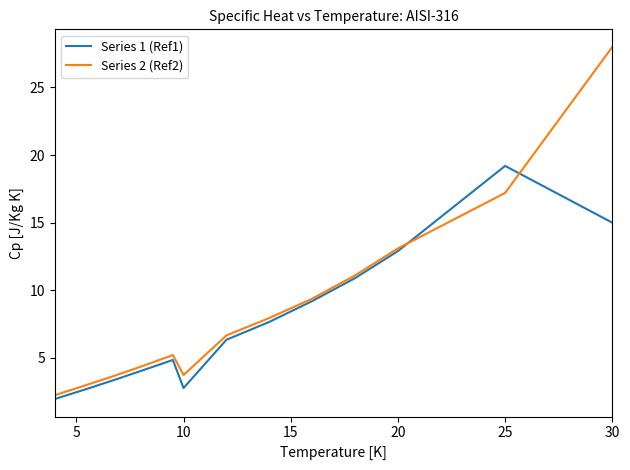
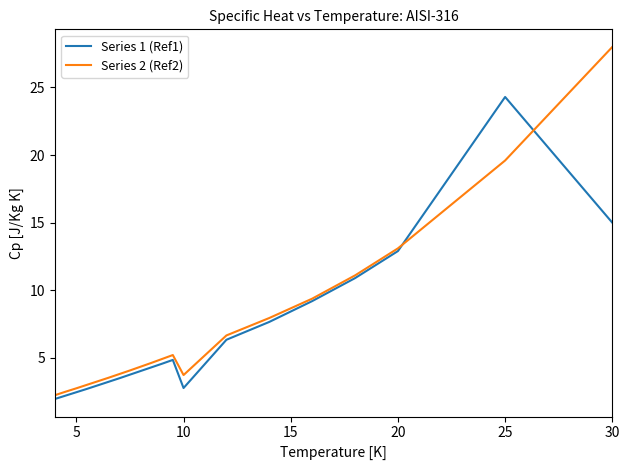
Series 1 (Ref1), 25: 19.2 -> 24.3
Series 2 (Ref2), 25: 17.2 -> 19.6
